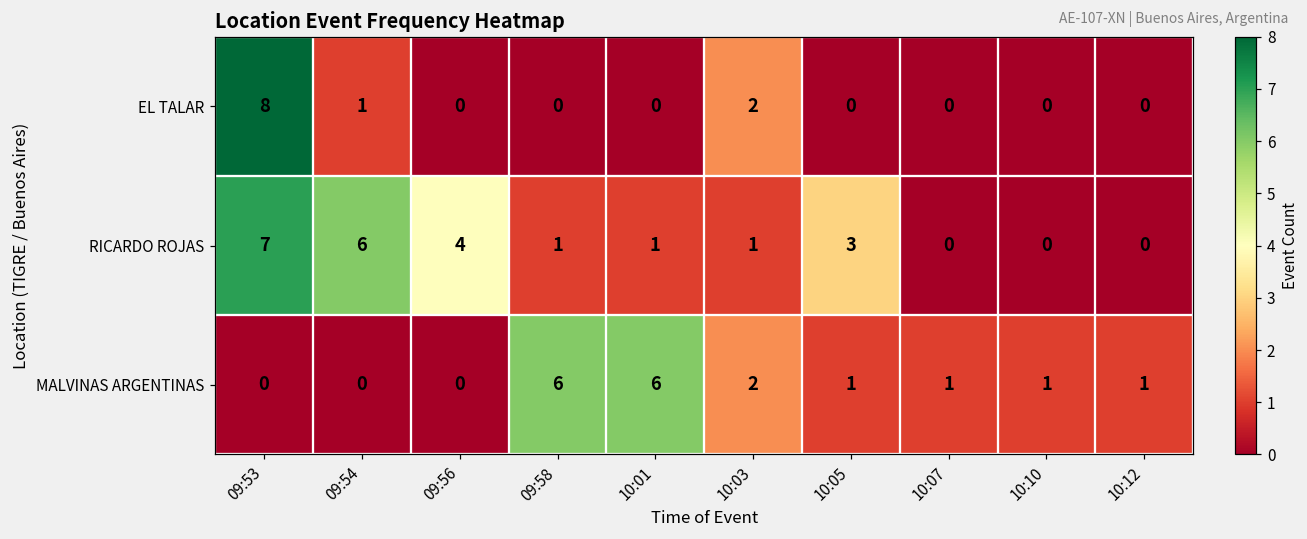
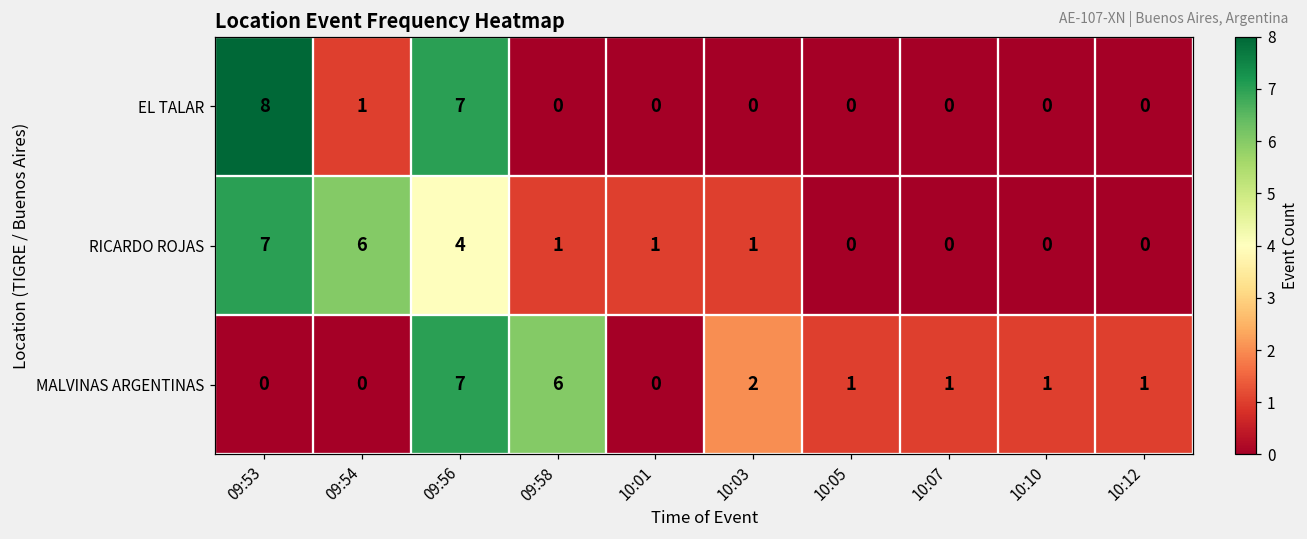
EL TALAR, 09:56: 0 -> 7
EL TALAR, 10:03: 2 -> 0
RICARDO ROJAS, 10:05: 3 -> 0
MALVINAS ARGENTINAS, 09:56: 0 -> 7
MALVINAS ARGENTINAS, 10:01: 6 -> 0
